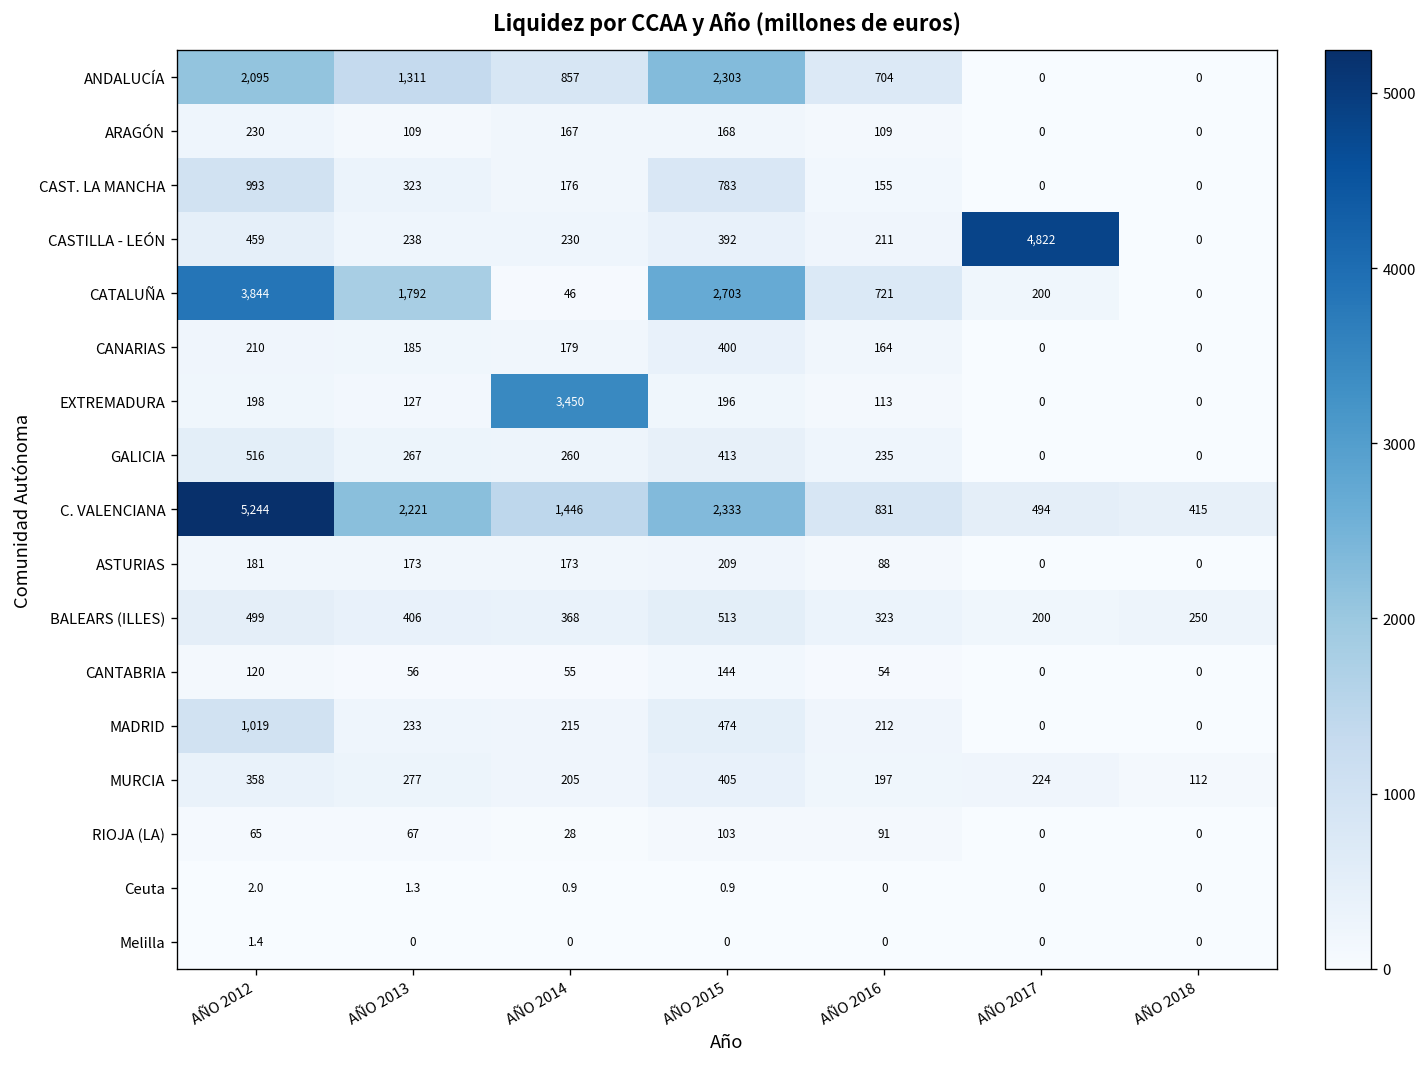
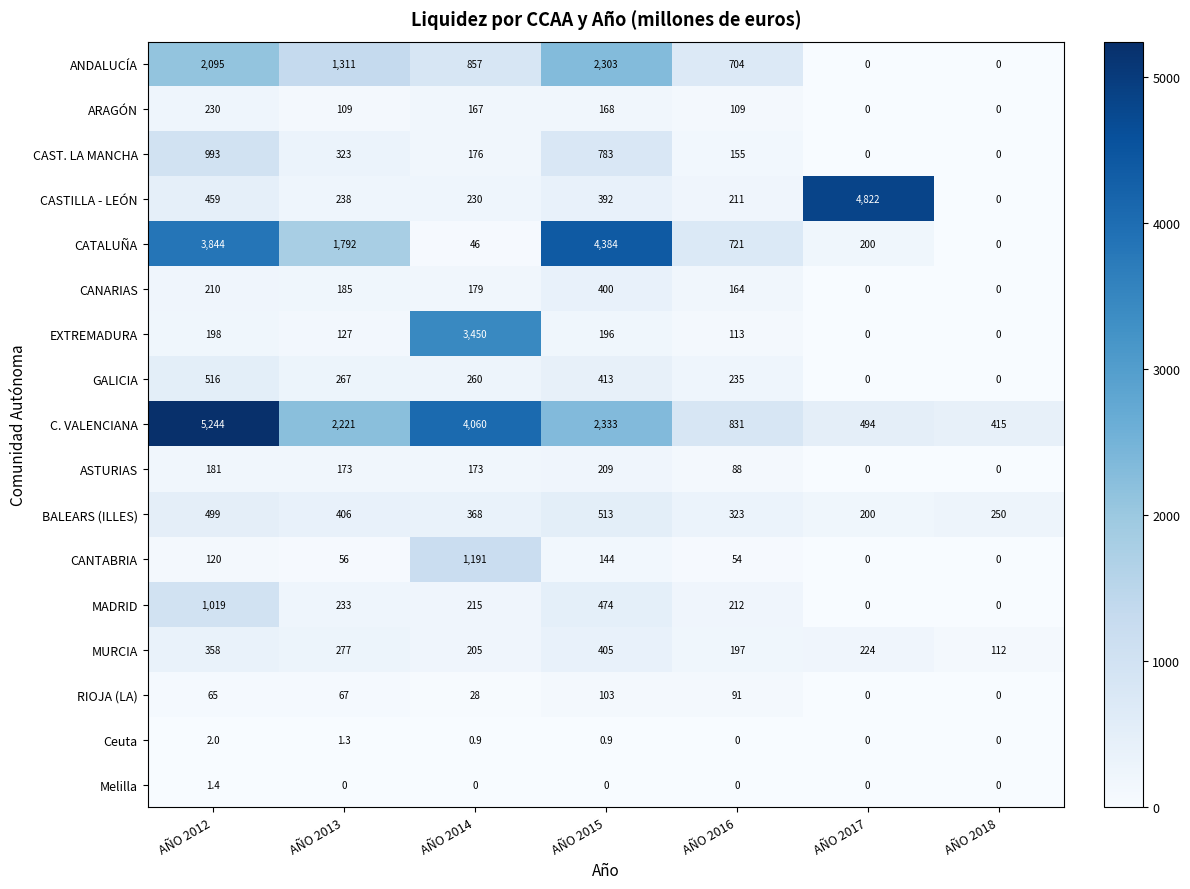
CATALUÑA, AÑO 2015: 2,703 -> 4,384
C. VALENCIANA, AÑO 2014: 1,446 -> 4,060
CANTABRIA, AÑO 2014: 55 -> 1,191
